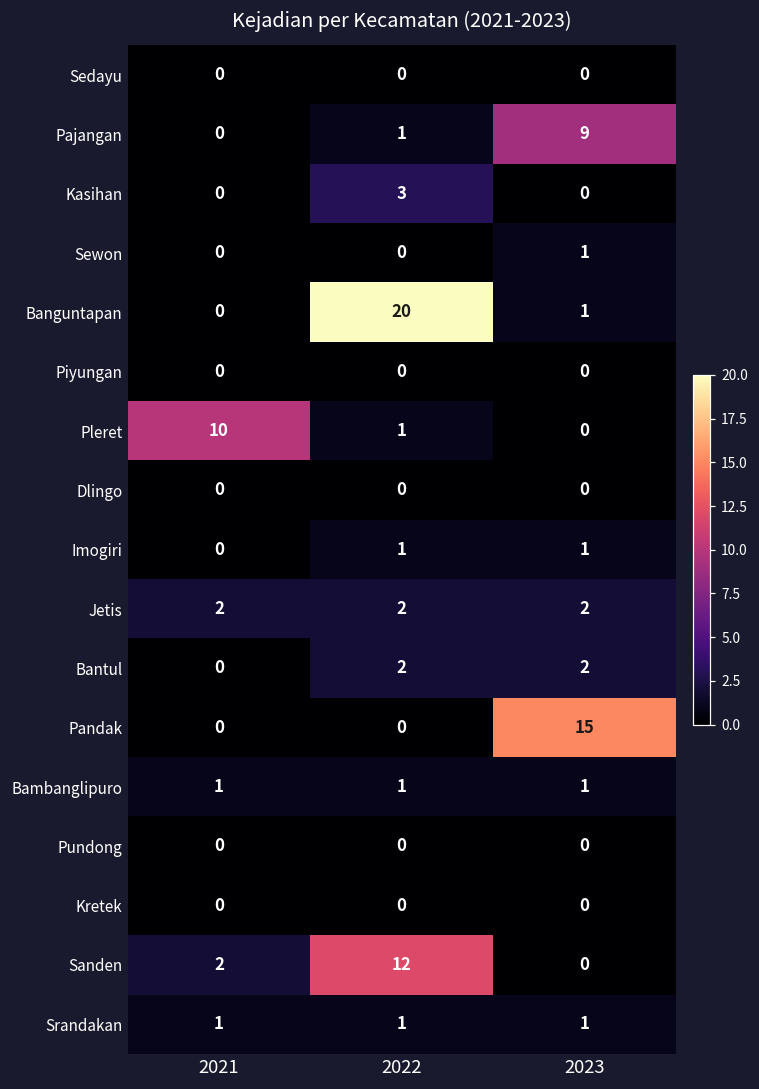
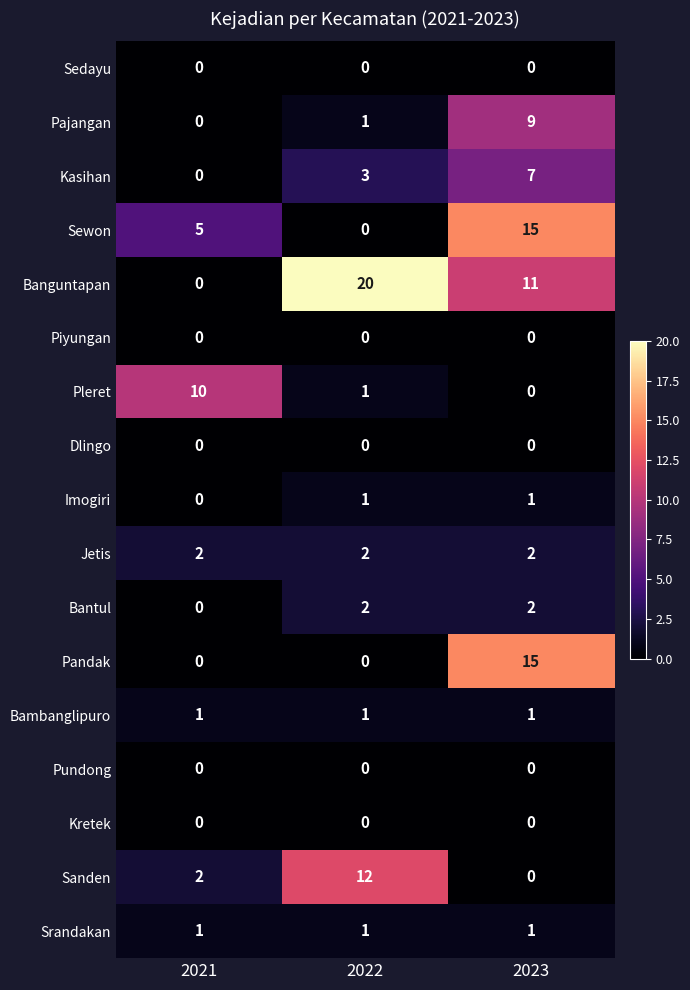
Kasihan, 2023: 0 -> 7
Sewon, 2021: 0 -> 5
Sewon, 2023: 1 -> 15
Banguntapan, 2023: 1 -> 11
